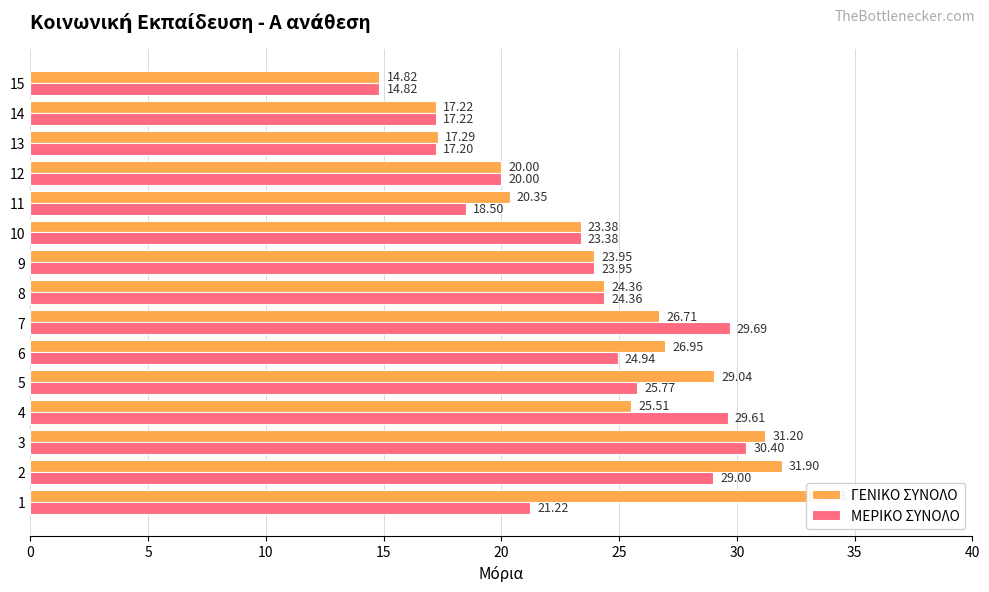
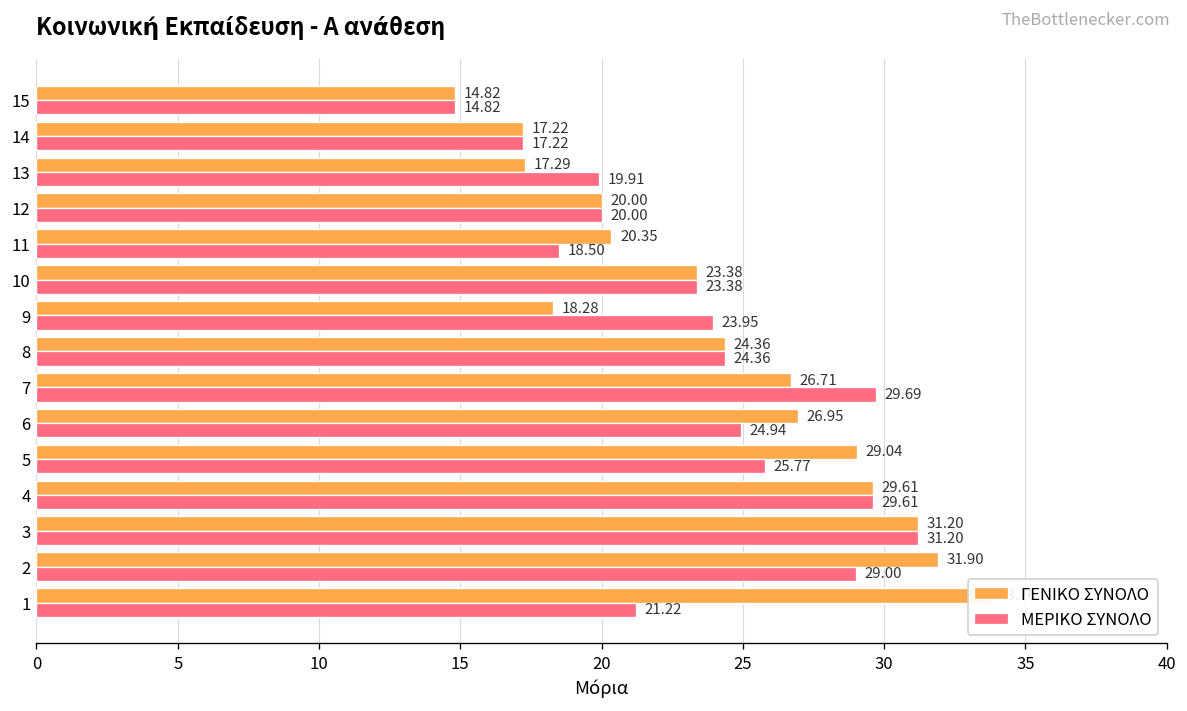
ΜΕΡΙΚΟ ΣΥΝΟΛΟ, 13: 17.20 -> 19.91
ΓΕΝΙΚΟ ΣΥΝΟΛΟ, 9: 23.95 -> 18.28
ΓΕΝΙΚΟ ΣΥΝΟΛΟ, 4: 25.51 -> 29.61
ΜΕΡΙΚΟ ΣΥΝΟΛΟ, 3: 30.40 -> 31.20
